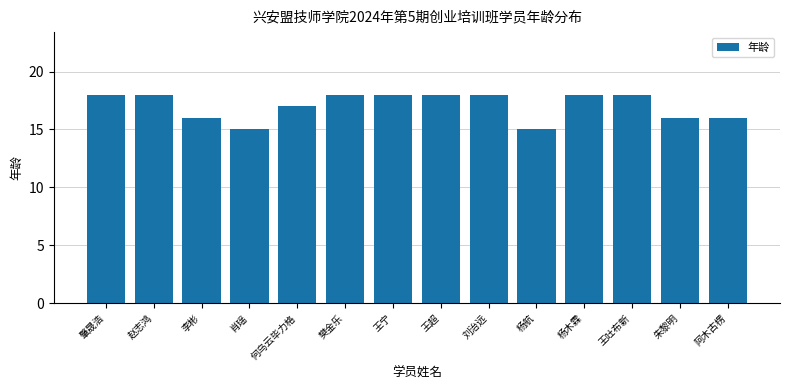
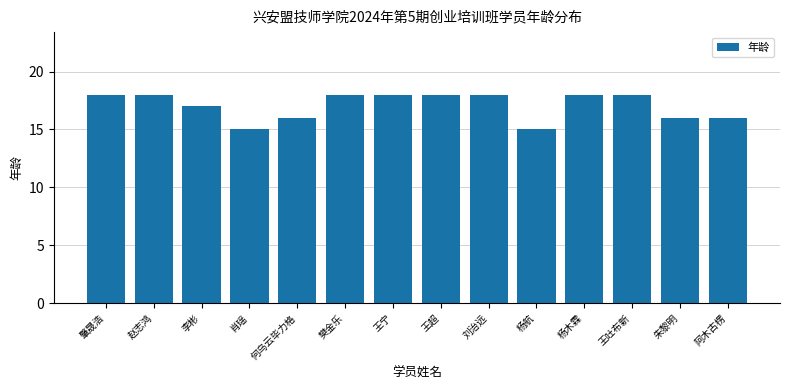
李彬: 16 -> 17
何乌云毕力格: 17 -> 16
